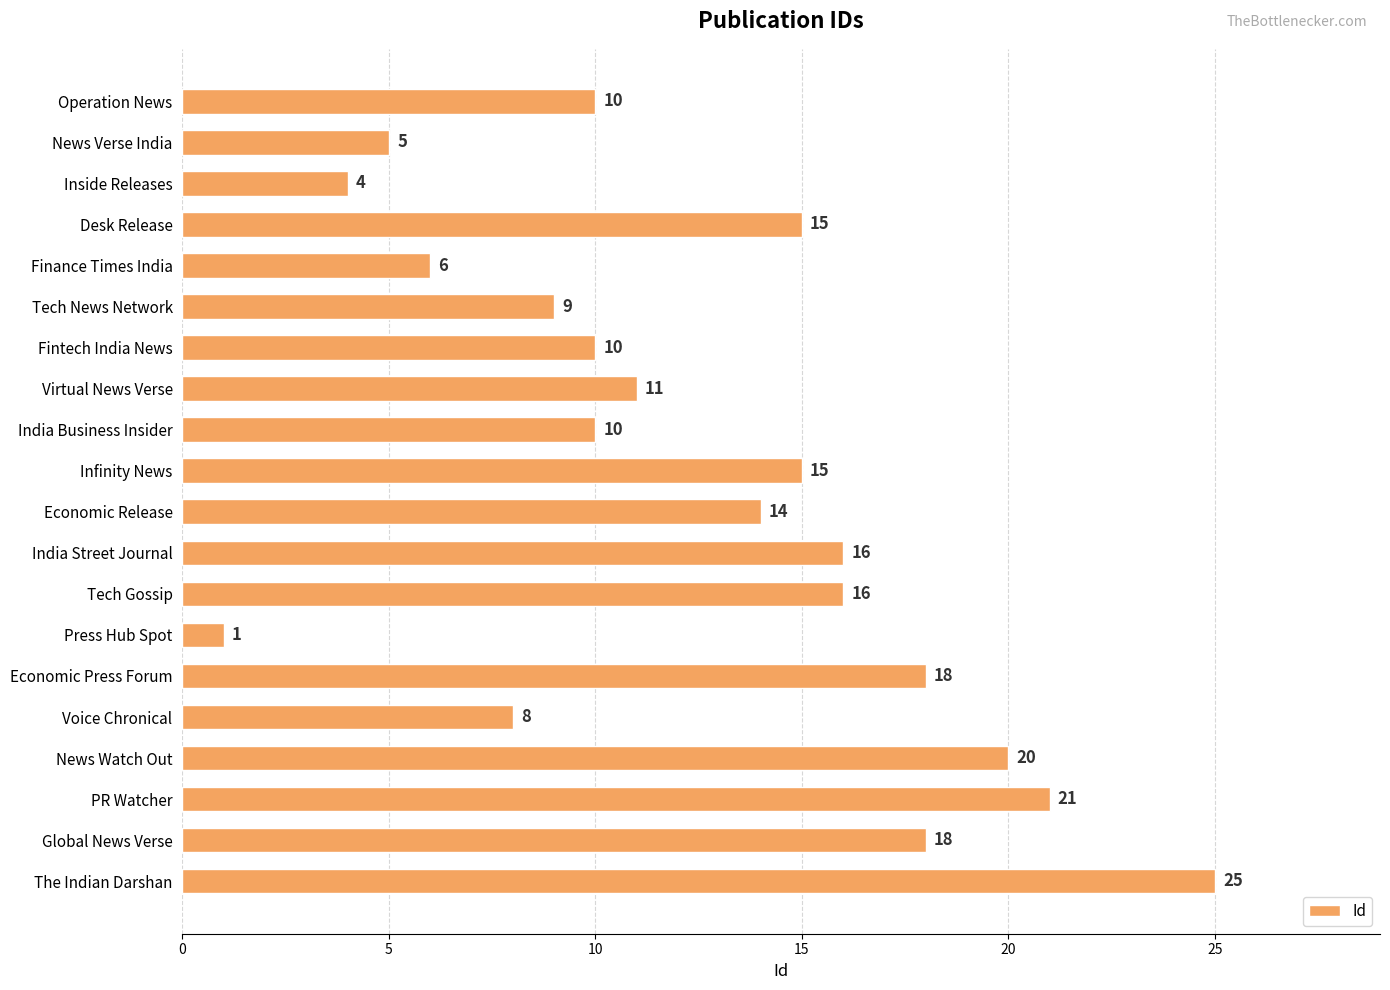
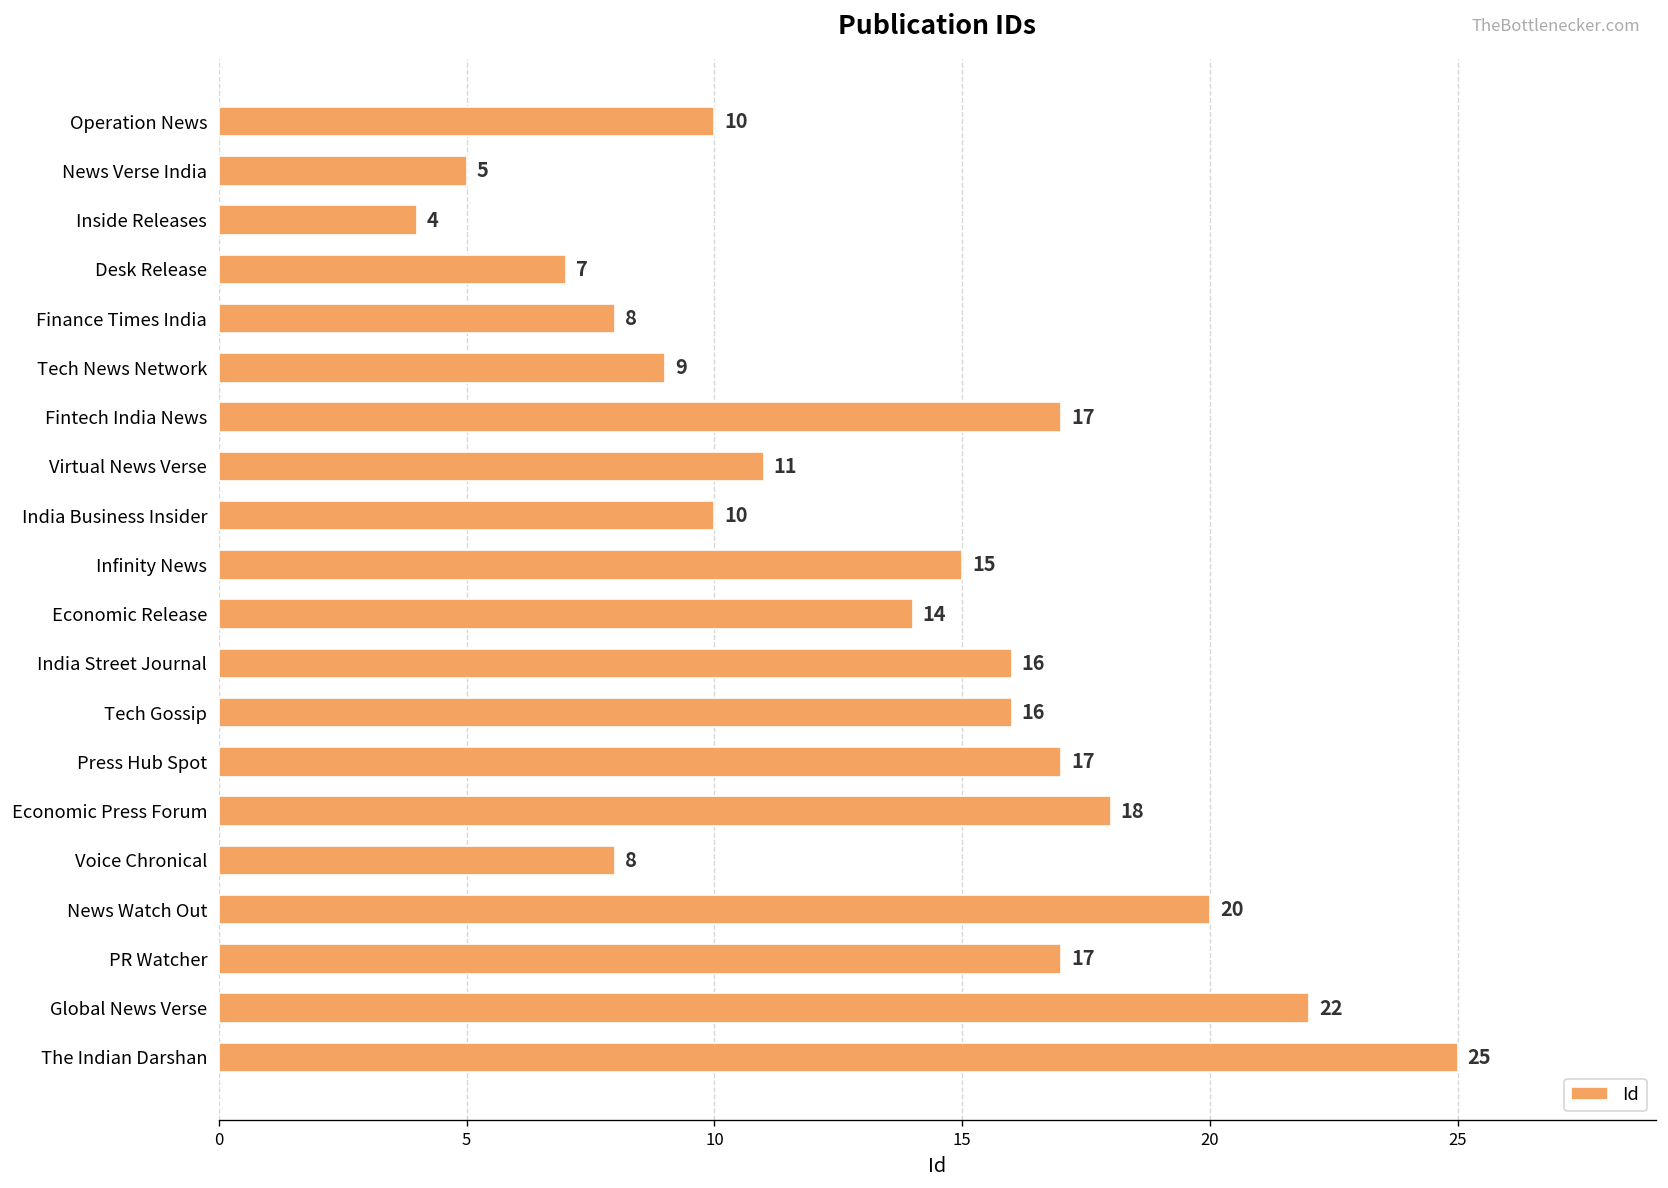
Desk Release: 15 -> 7
Finance Times India: 6 -> 8
Fintech India News: 10 -> 17
Press Hub Spot: 1 -> 17
PR Watcher: 21 -> 17
Global News Verse: 18 -> 22
